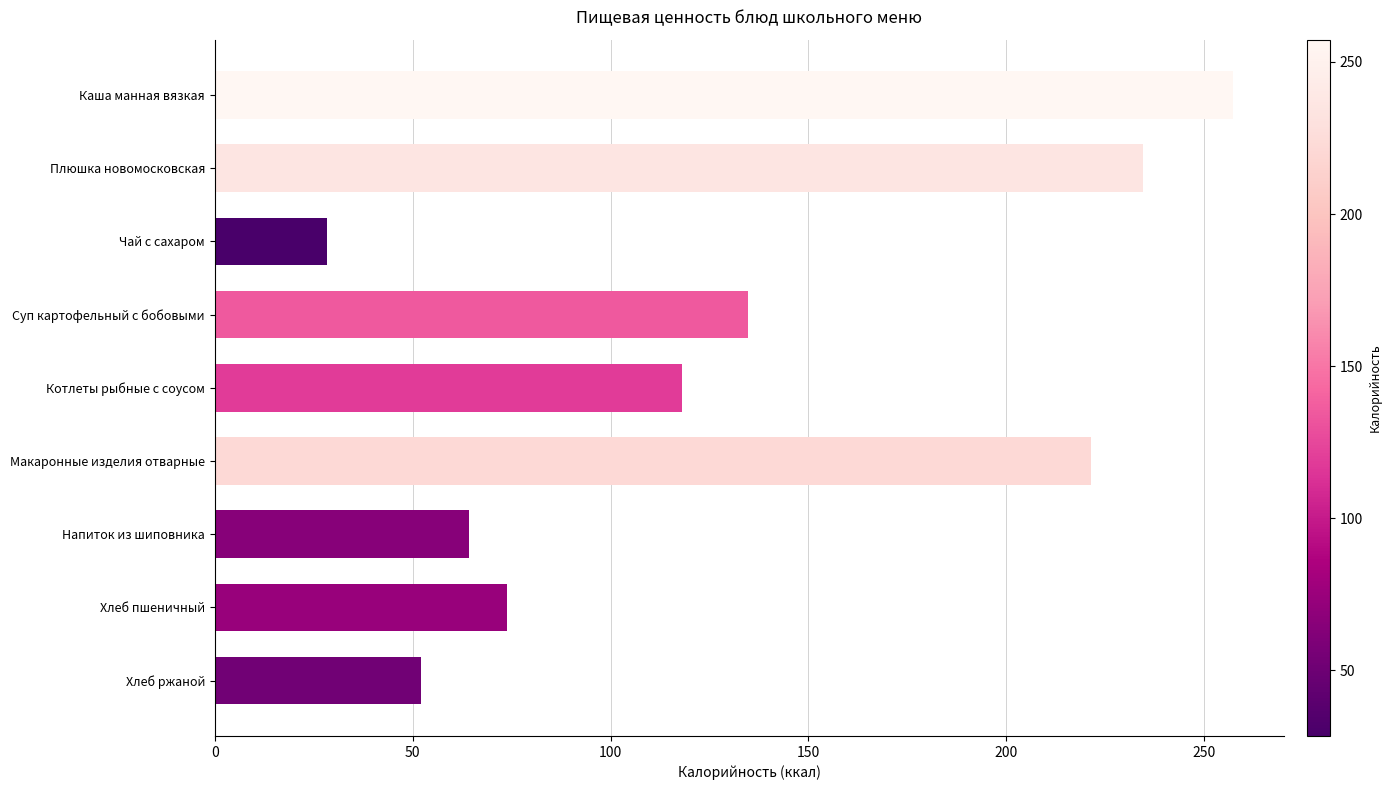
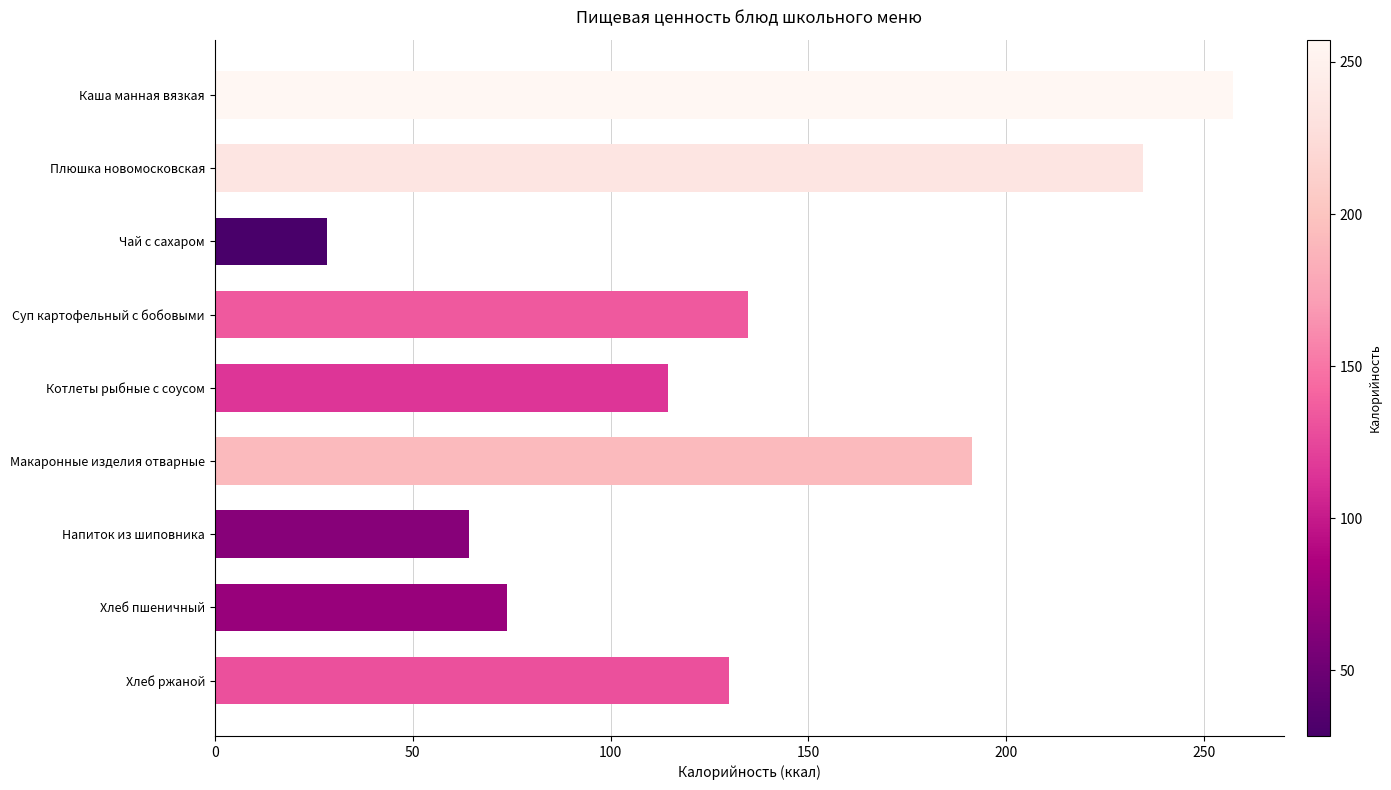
Котлеты рыбные с соусом: 118 -> 115
Макаронные изделия отварные: 222 -> 191
Хлеб ржаной: 52 -> 130
